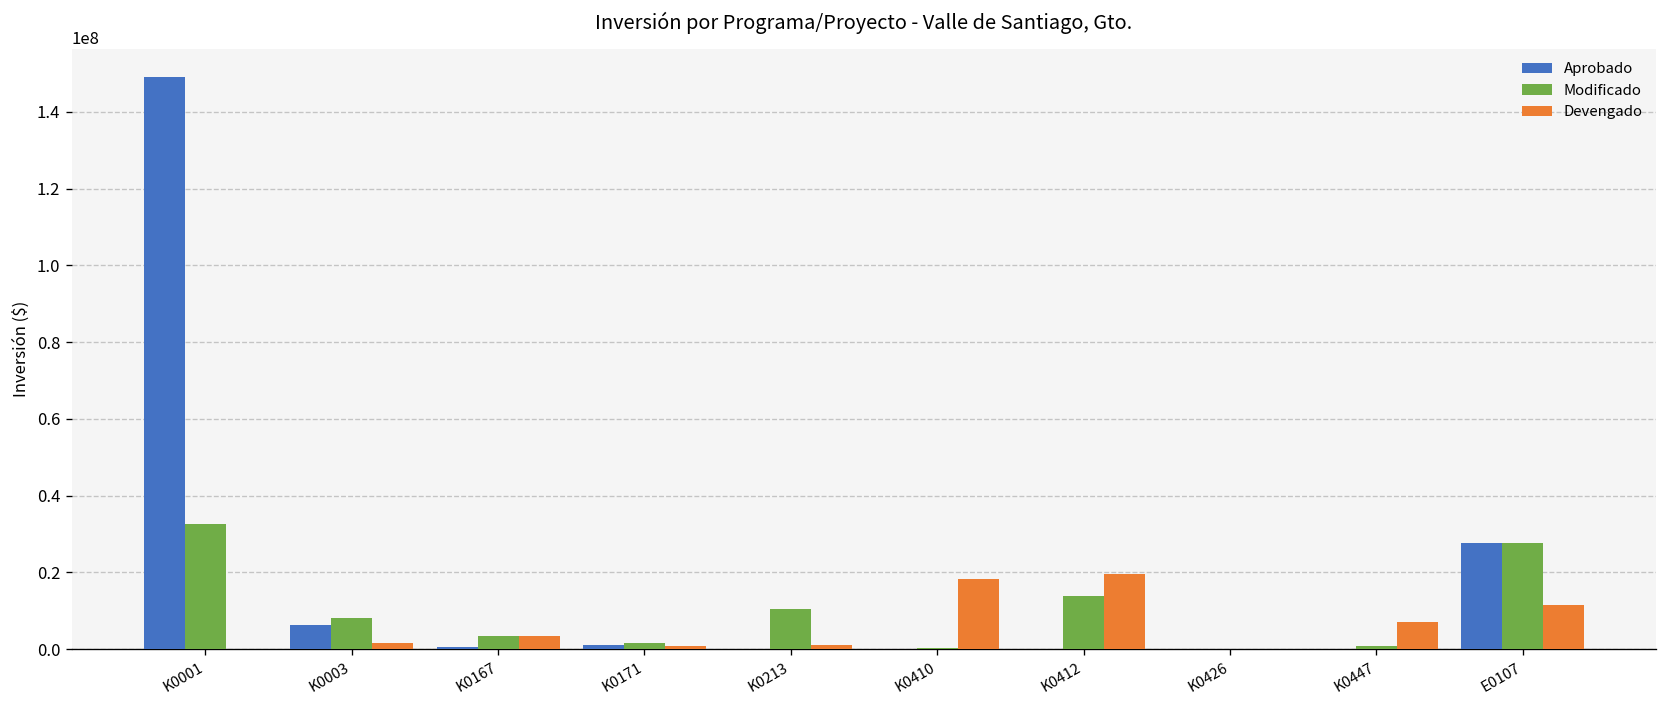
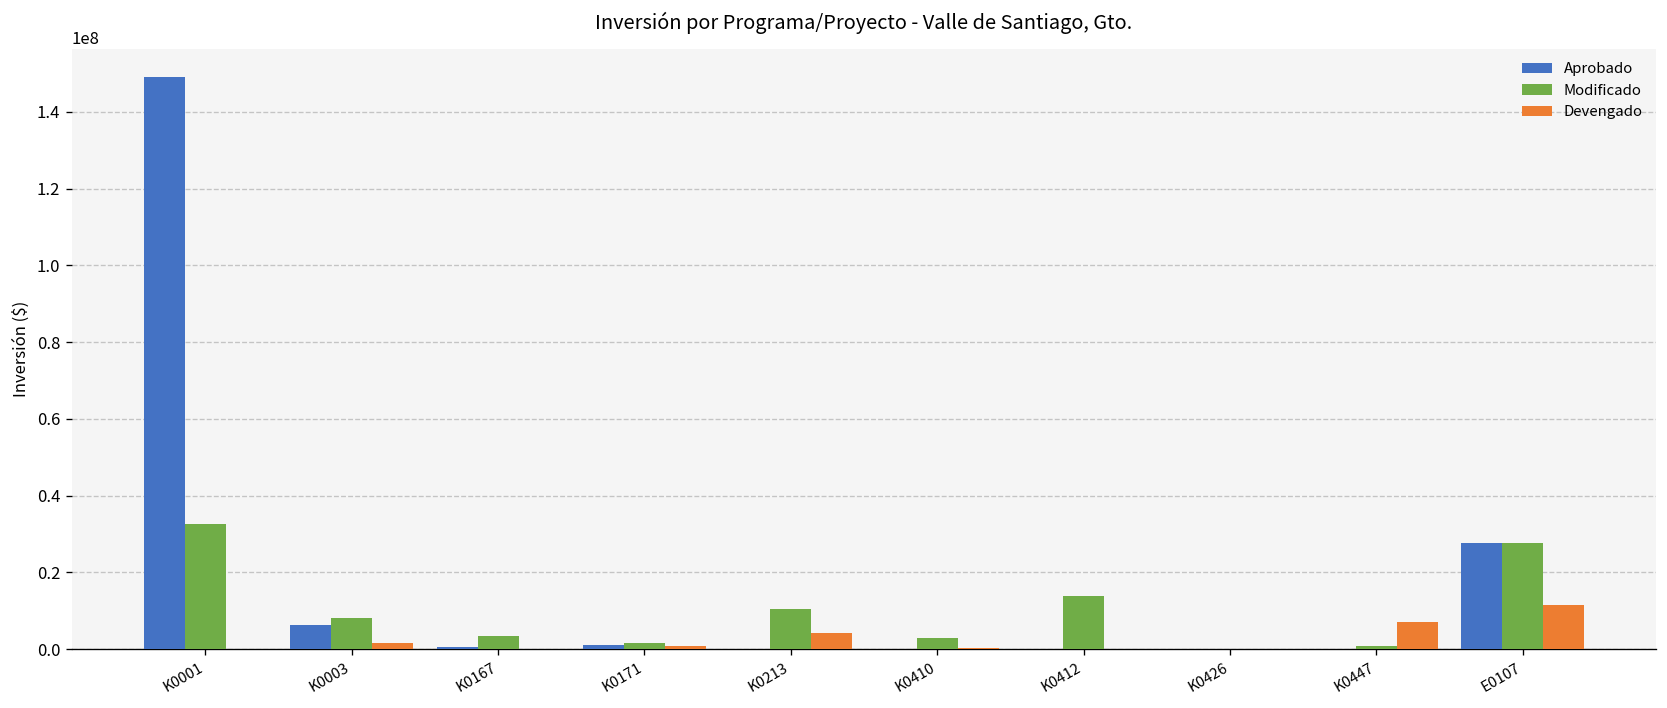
Devengado, K0167: 4000000 -> 0
Devengado, K0213: 1000000 -> 4000000
Modificado, K0410: 0 -> 3000000
Devengado, K0410: 18000000 -> 0
Devengado, K0412: 20000000 -> 0
